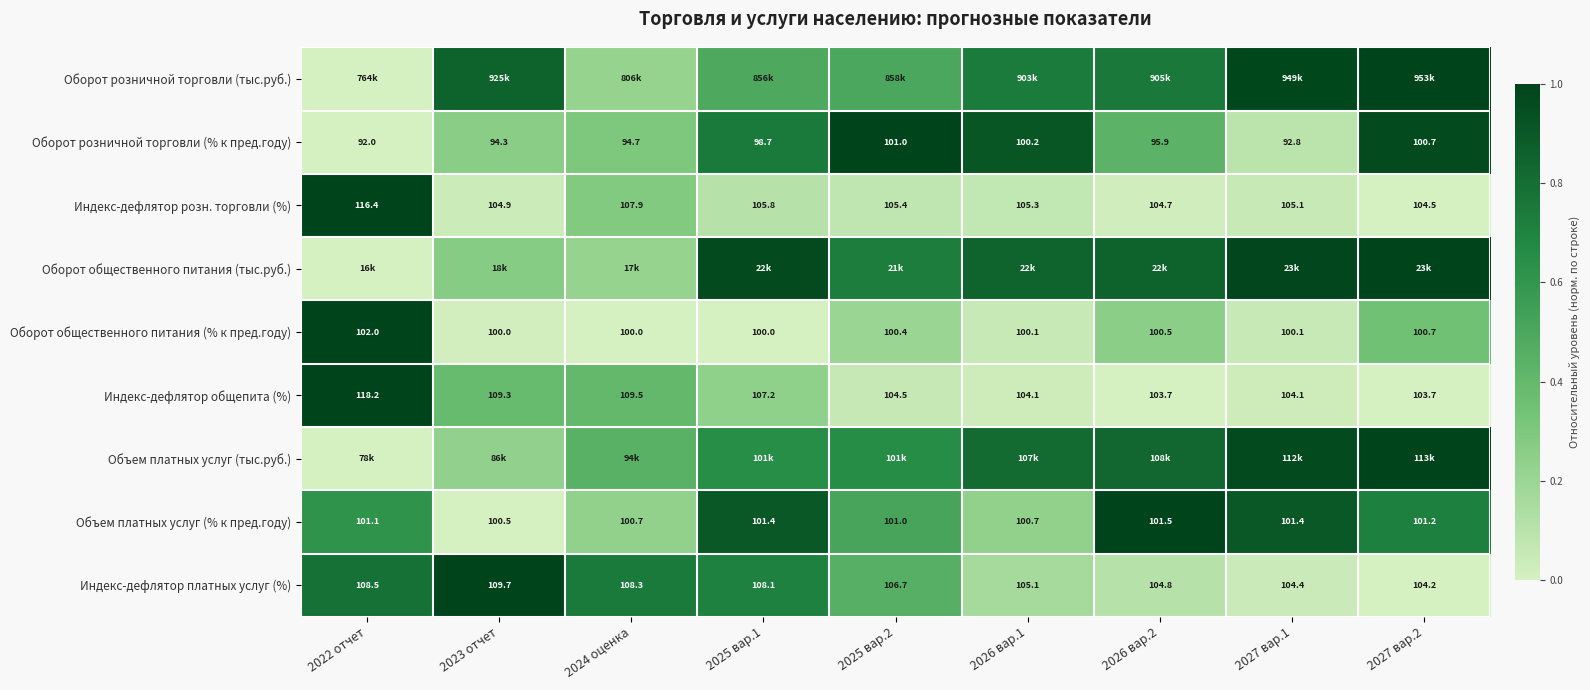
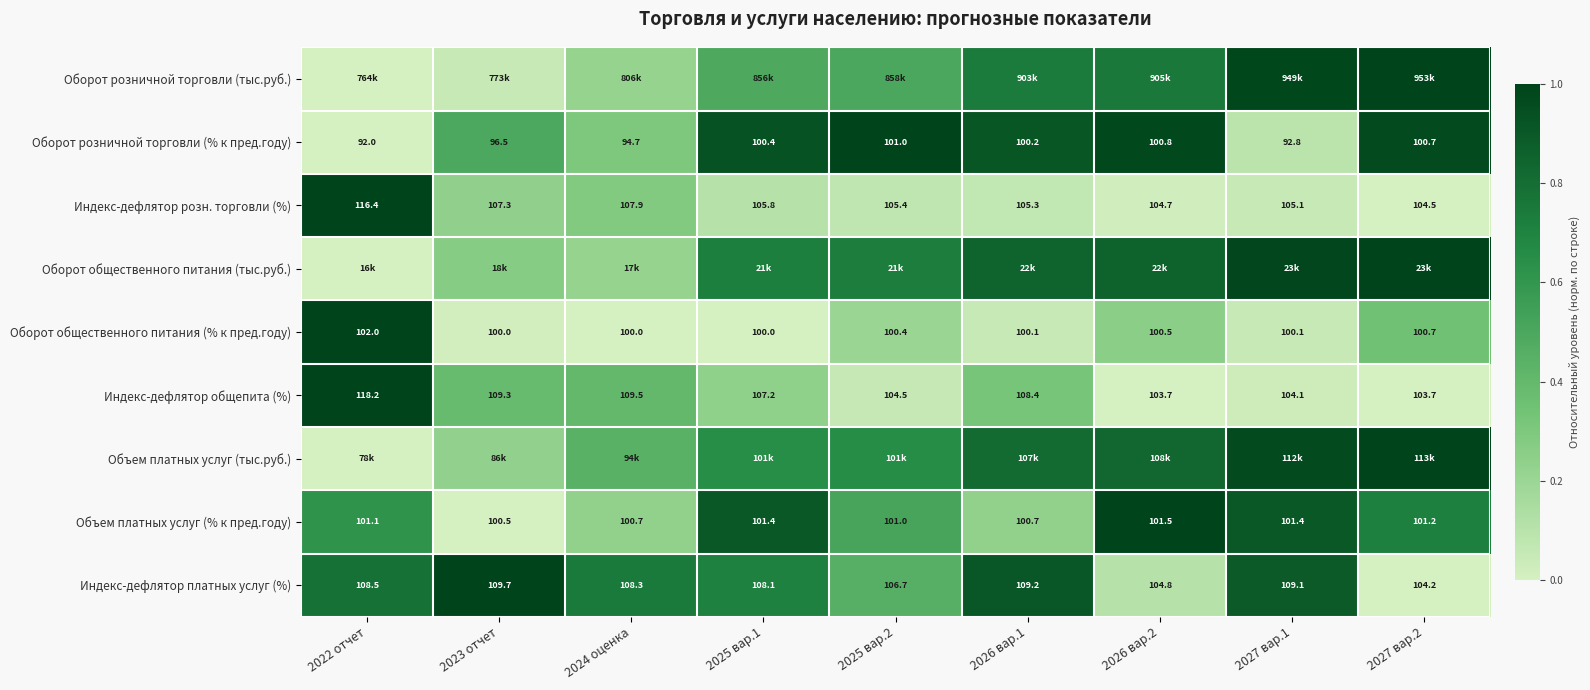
Оборот розничной торговли (тыс.руб.), 2023 отчет: 925k -> 773k
Оборот розничной торговли (% к пред.году), 2023 отчет: 94.3 -> 96.5
Оборот розничной торговли (% к пред.году), 2025 вар.1: 98.7 -> 100.4
Оборот розничной торговли (% к пред.году), 2026 вар.2: 95.9 -> 100.8
Индекс-дефлятор розн. торговли (%), 2023 отчет: 104.9 -> 107.3
Оборот общественного питания (тыс.руб.), 2025 вар.1: 22k -> 21k
Индекс-дефлятор общепита (%), 2026 вар.1: 104.1 -> 108.4
Индекс-дефлятор платных услуг (%), 2026 вар.1: 105.1 -> 109.2
Индекс-дефлятор платных услуг (%), 2027 вар.1: 104.4 -> 109.1
